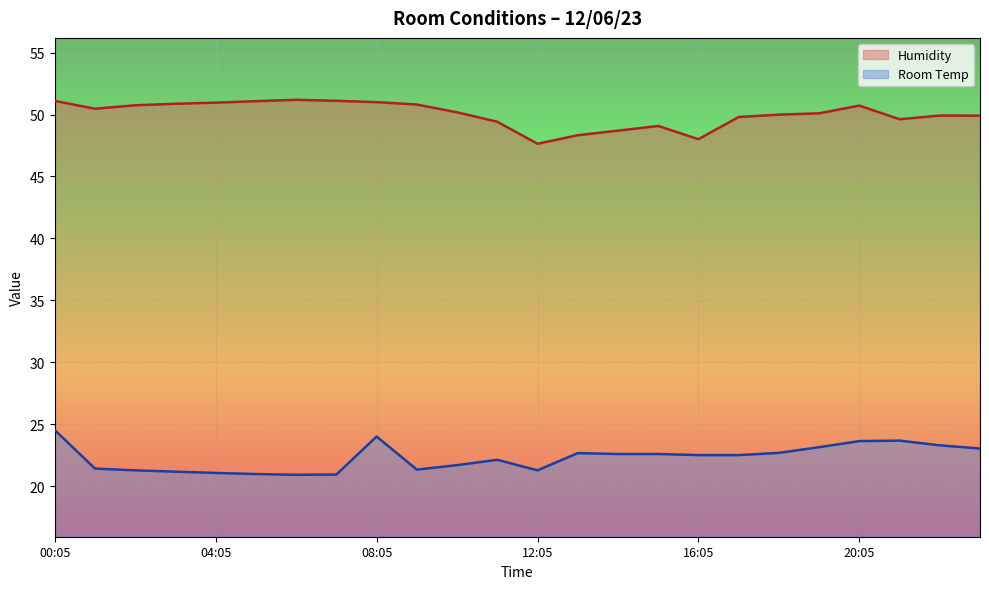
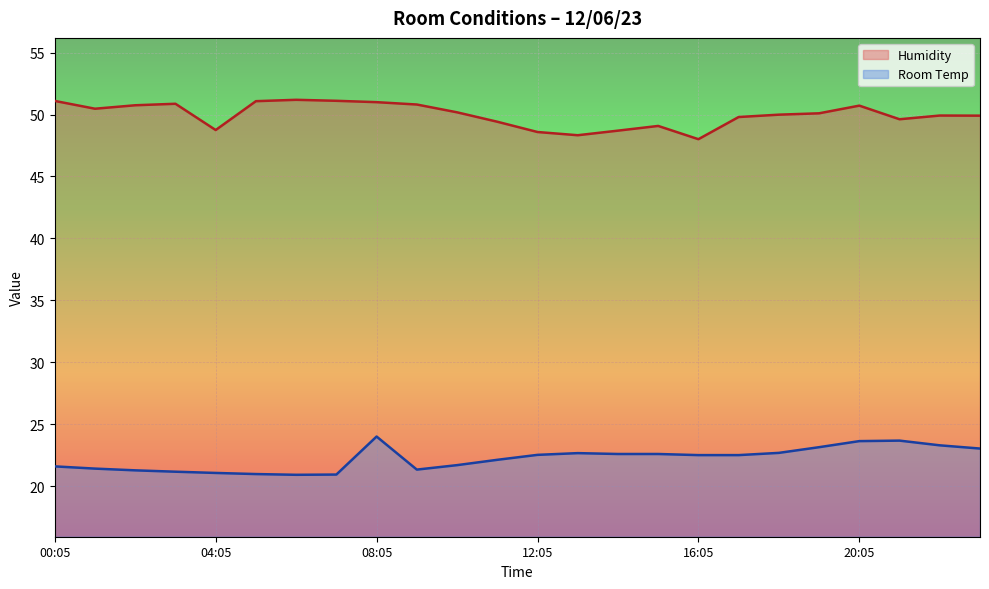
Room Temp, 00:05: 24.5 -> 21.6
Humidity, 04:05: 51.0 -> 48.8
Humidity, 12:05: 47.6 -> 48.6
Room Temp, 12:05: 21.3 -> 22.5
